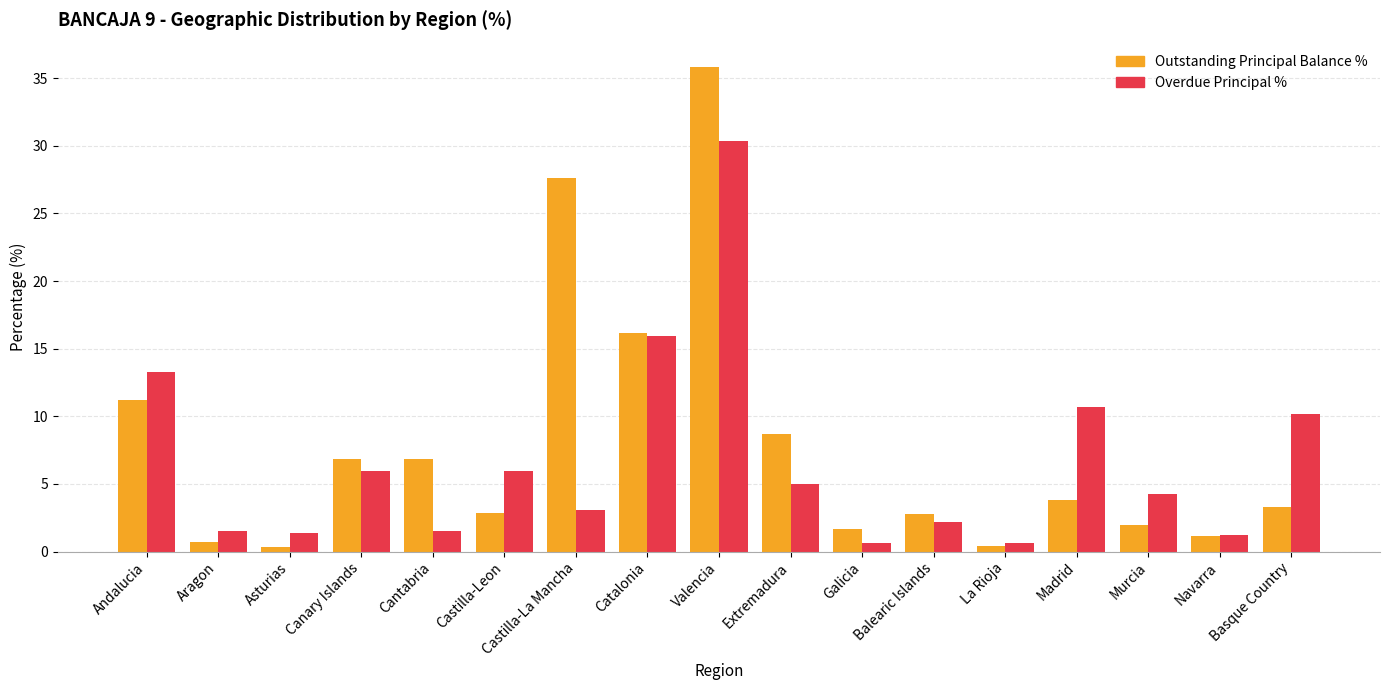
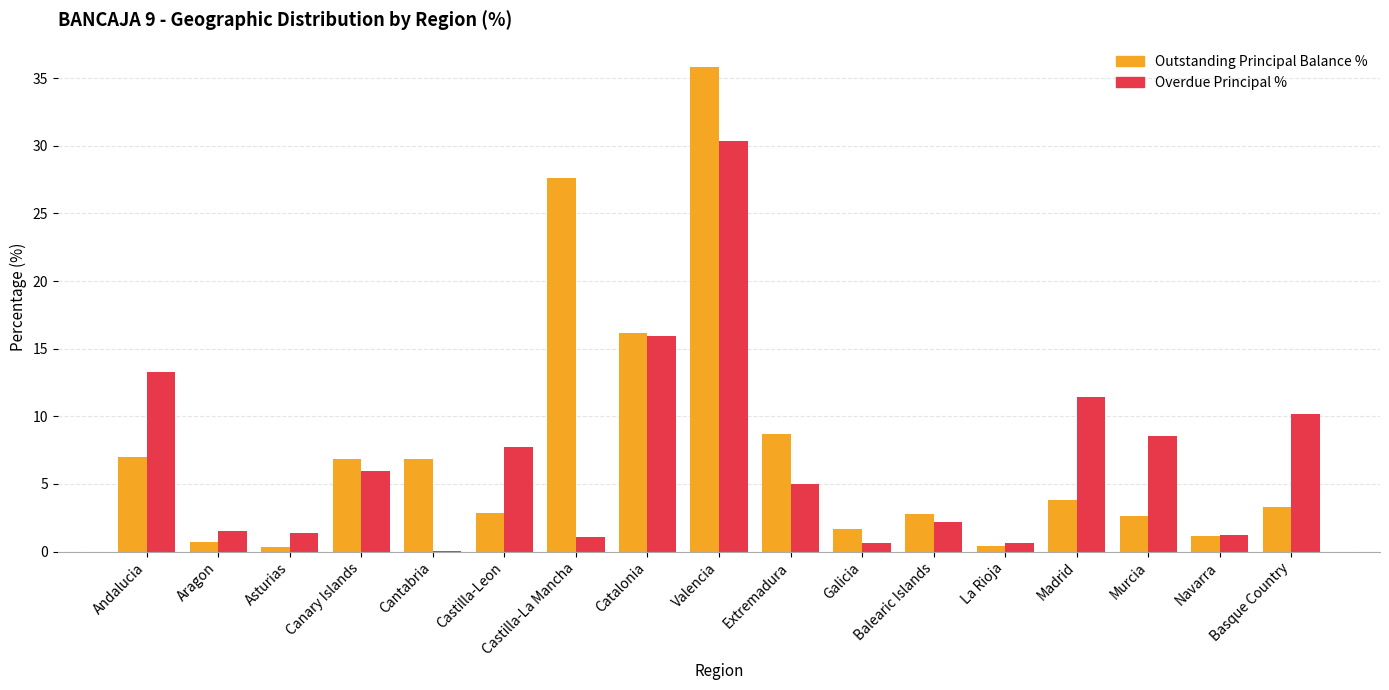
Outstanding Principal Balance %, Andalucia: 11.2 -> 7.0
Overdue Principal %, Cantabria: 1.6 -> 0.0
Overdue Principal %, Castilla-Leon: 5.9 -> 7.7
Overdue Principal %, Castilla-La Mancha: 3.1 -> 1.1
Overdue Principal %, Madrid: 10.7 -> 11.4
Outstanding Principal Balance %, Murcia: 2.0 -> 2.6
Overdue Principal %, Murcia: 4.3 -> 8.5
